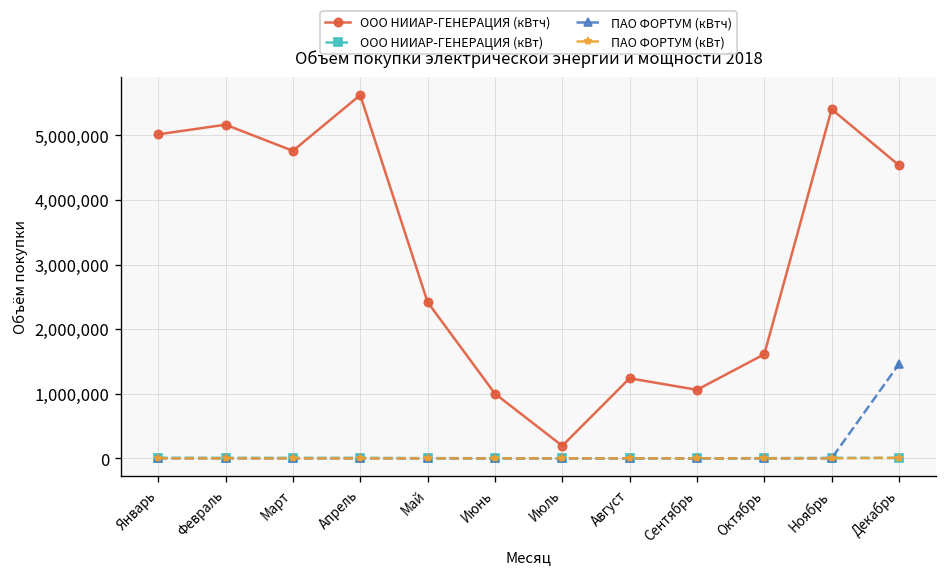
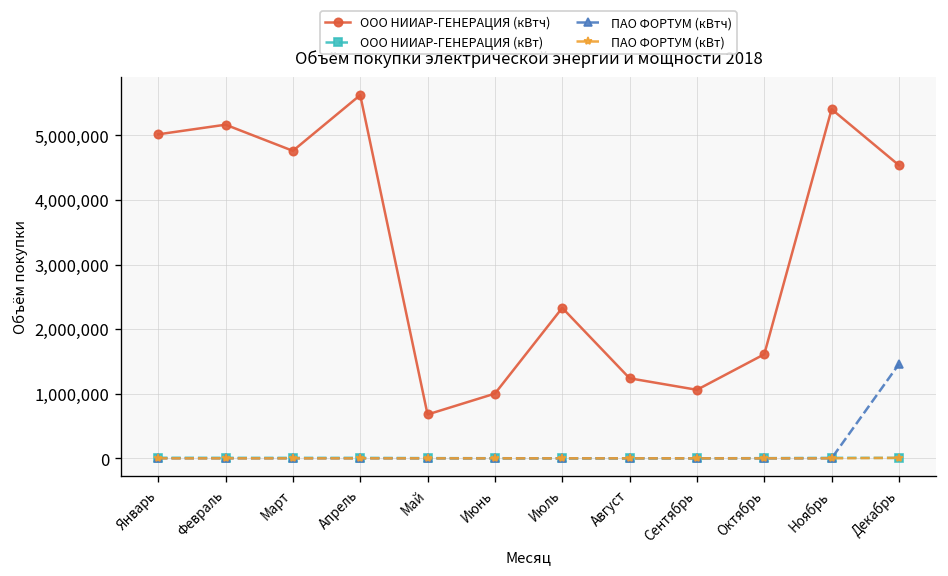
ООО НИИАР-ГЕНЕРАЦИЯ (кВтч), Май: 2,400,000 -> 700,000
ООО НИИАР-ГЕНЕРАЦИЯ (кВтч), Июль: 200,000 -> 2,300,000
